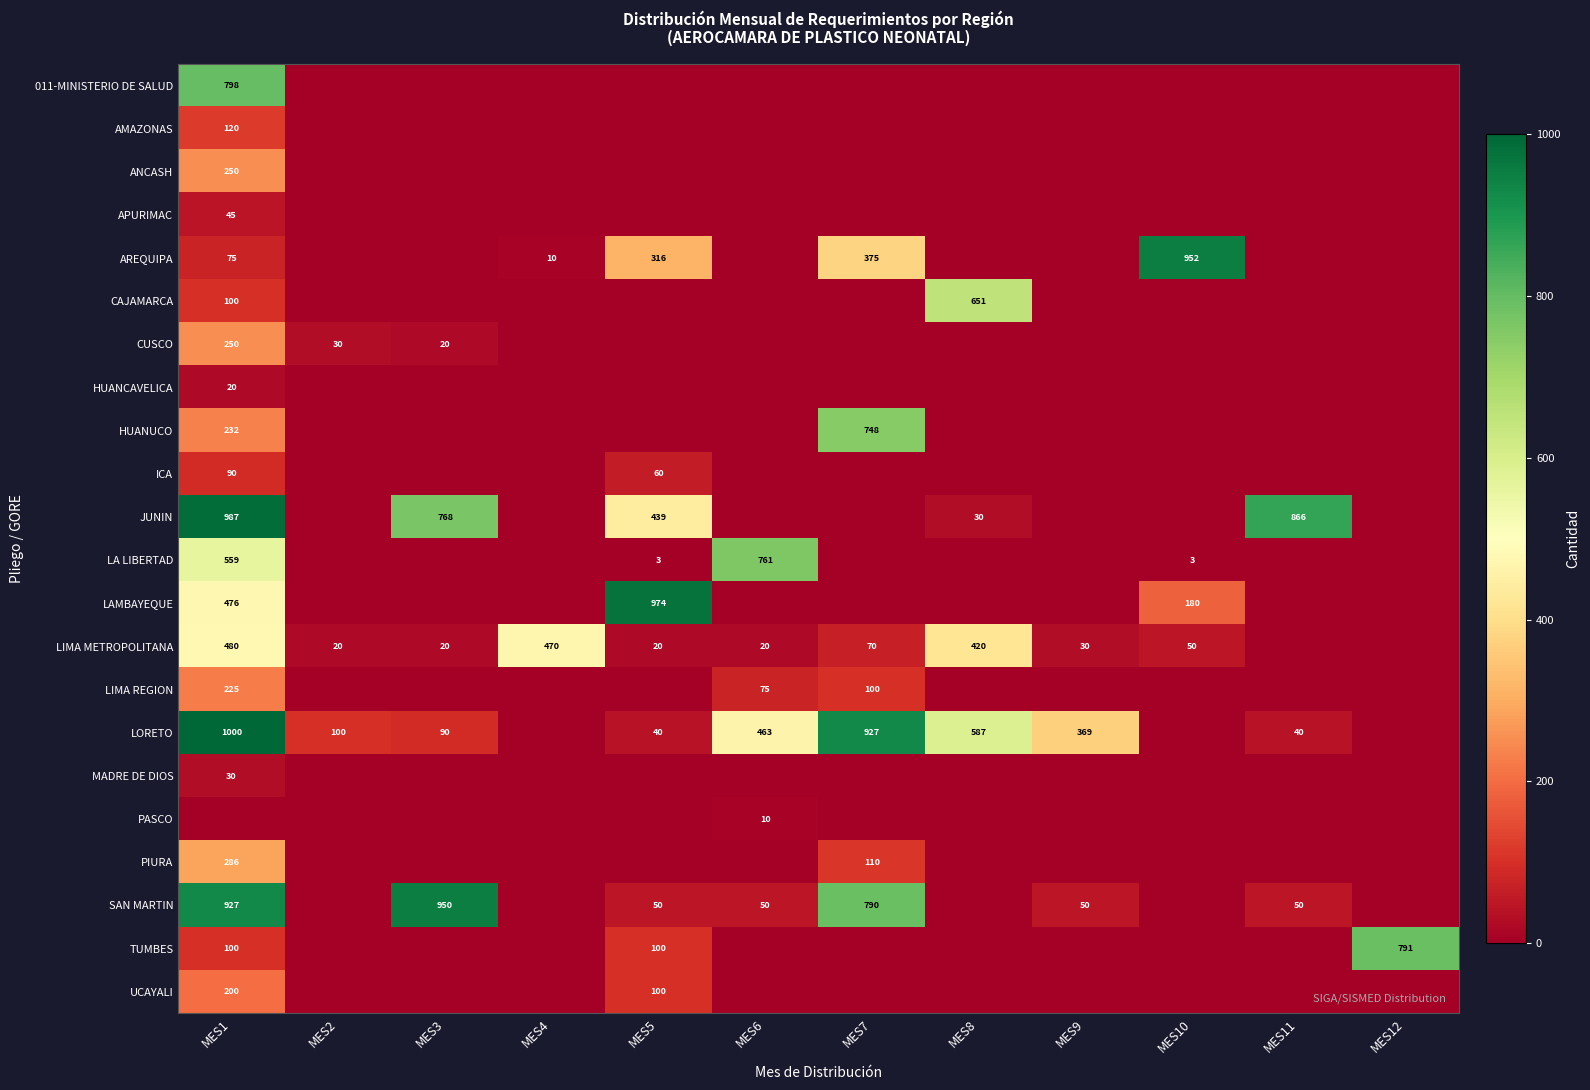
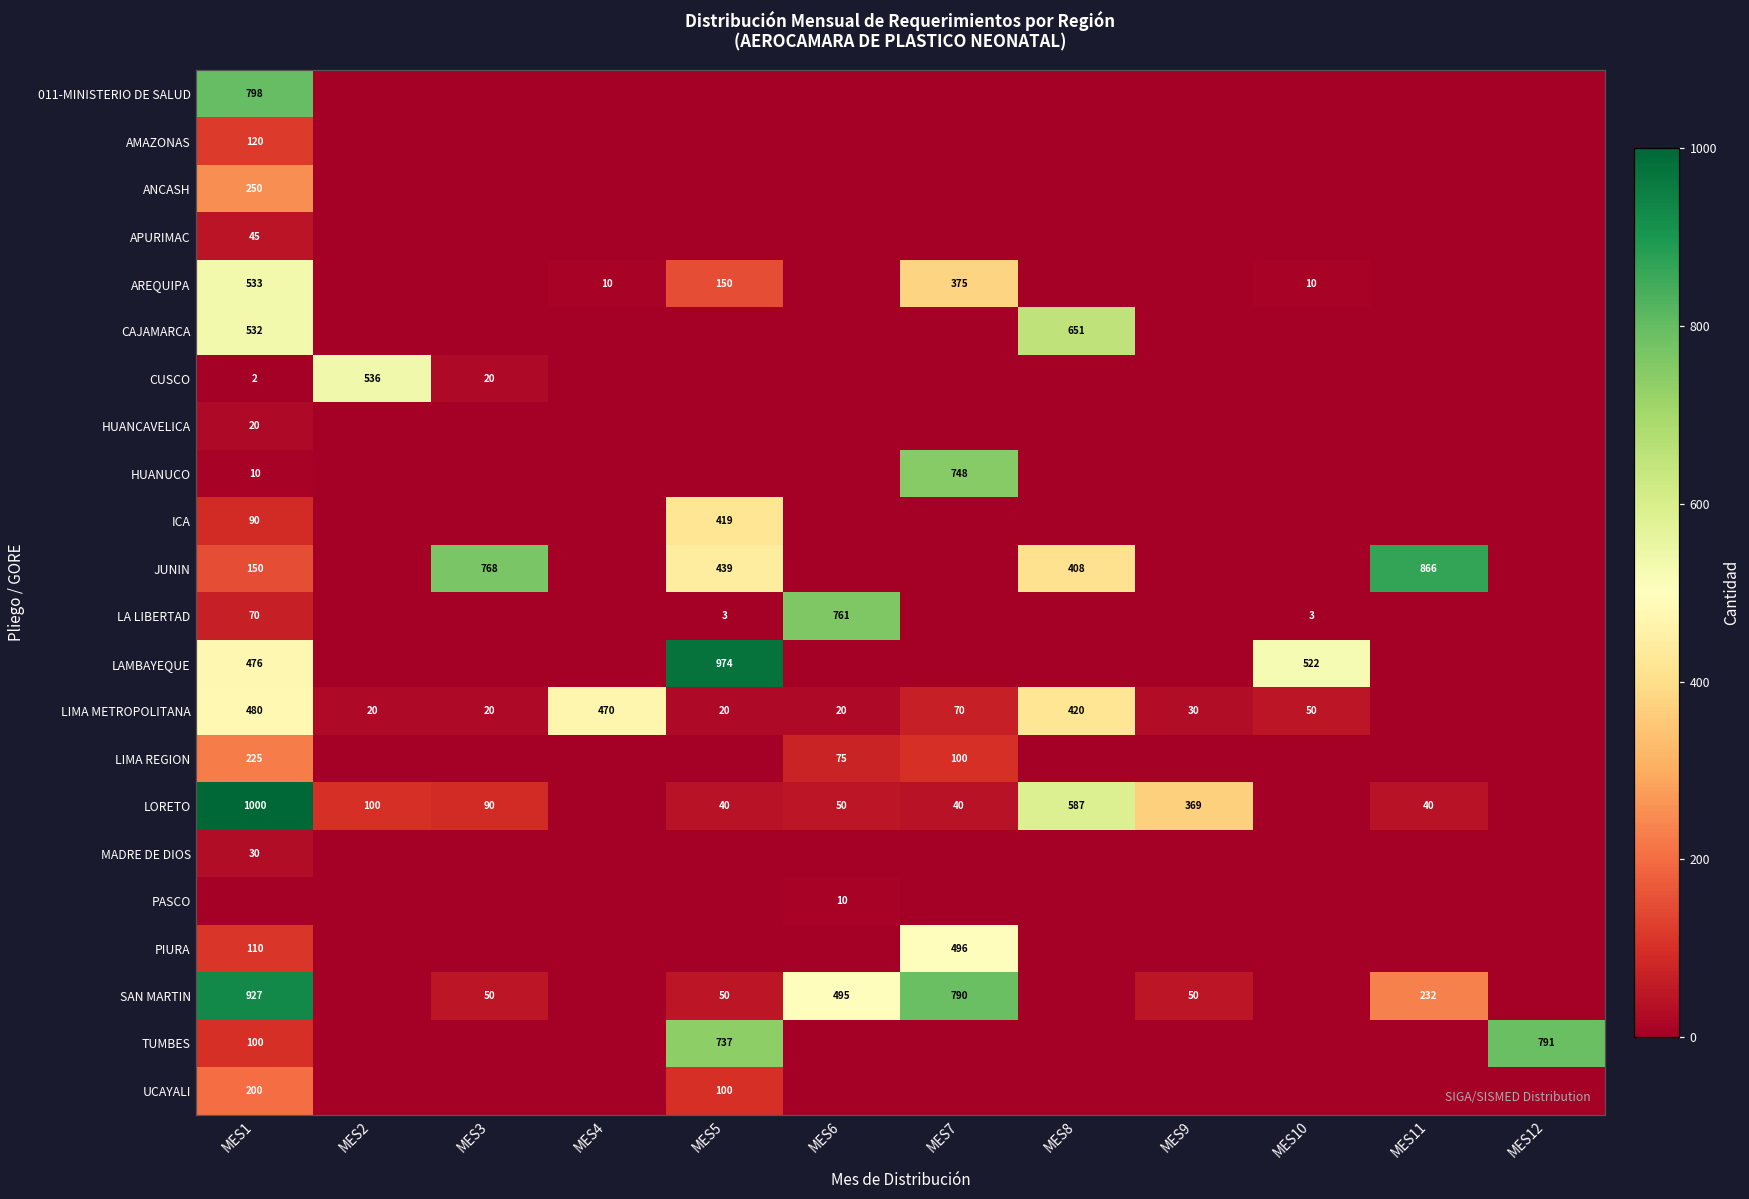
AREQUIPA, MES1: 75 -> 533
AREQUIPA, MES5: 316 -> 150
AREQUIPA, MES10: 952 -> 10
CAJAMARCA, MES1: 100 -> 532
CUSCO, MES1: 250 -> 2
CUSCO, MES2: 30 -> 536
HUANUCO, MES1: 232 -> 10
ICA, MES5: 60 -> 419
JUNIN, MES1: 987 -> 150
JUNIN, MES8: 30 -> 408
LA LIBERTAD, MES1: 559 -> 70
LAMBAYEQUE, MES10: 180 -> 522
LORETO, MES6: 463 -> 50
LORETO, MES7: 927 -> 40
PIURA, MES1: 286 -> 110
PIURA, MES7: 110 -> 496
SAN MARTIN, MES3: 950 -> 50
SAN MARTIN, MES6: 50 -> 495
SAN MARTIN, MES11: 50 -> 232
TUMBES, MES5: 100 -> 737
